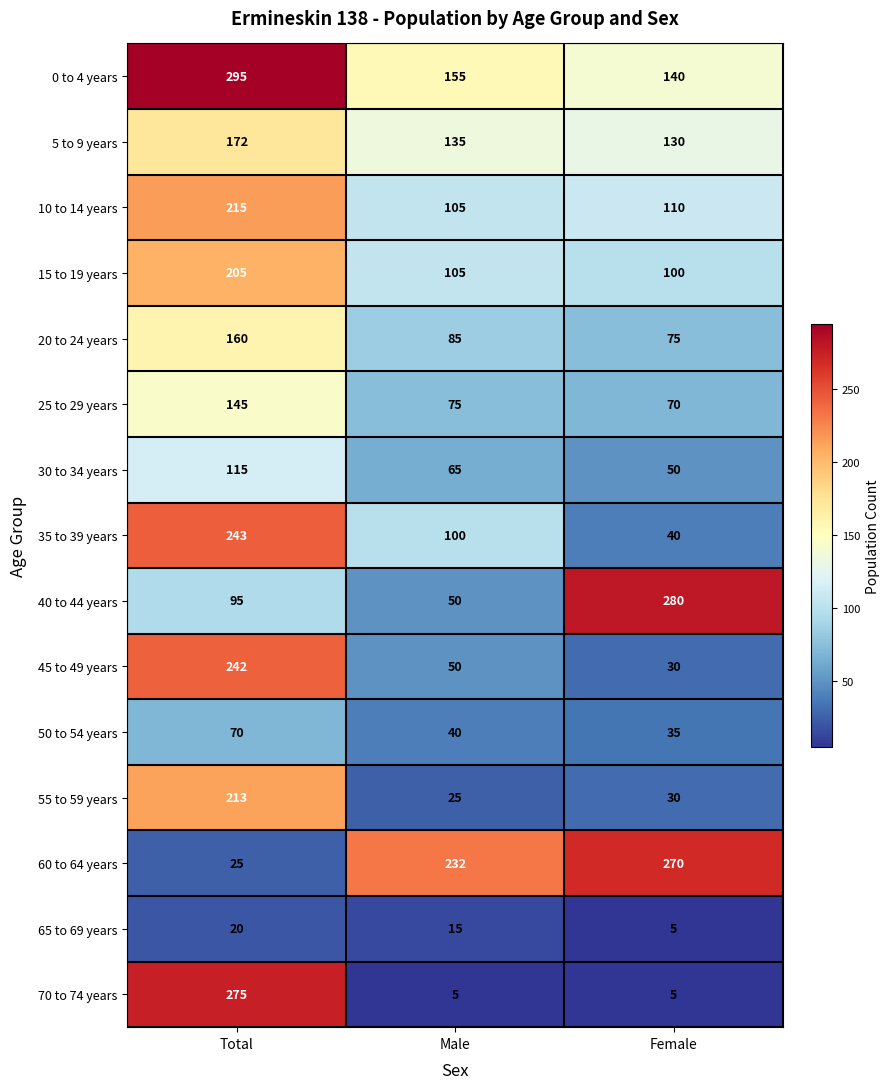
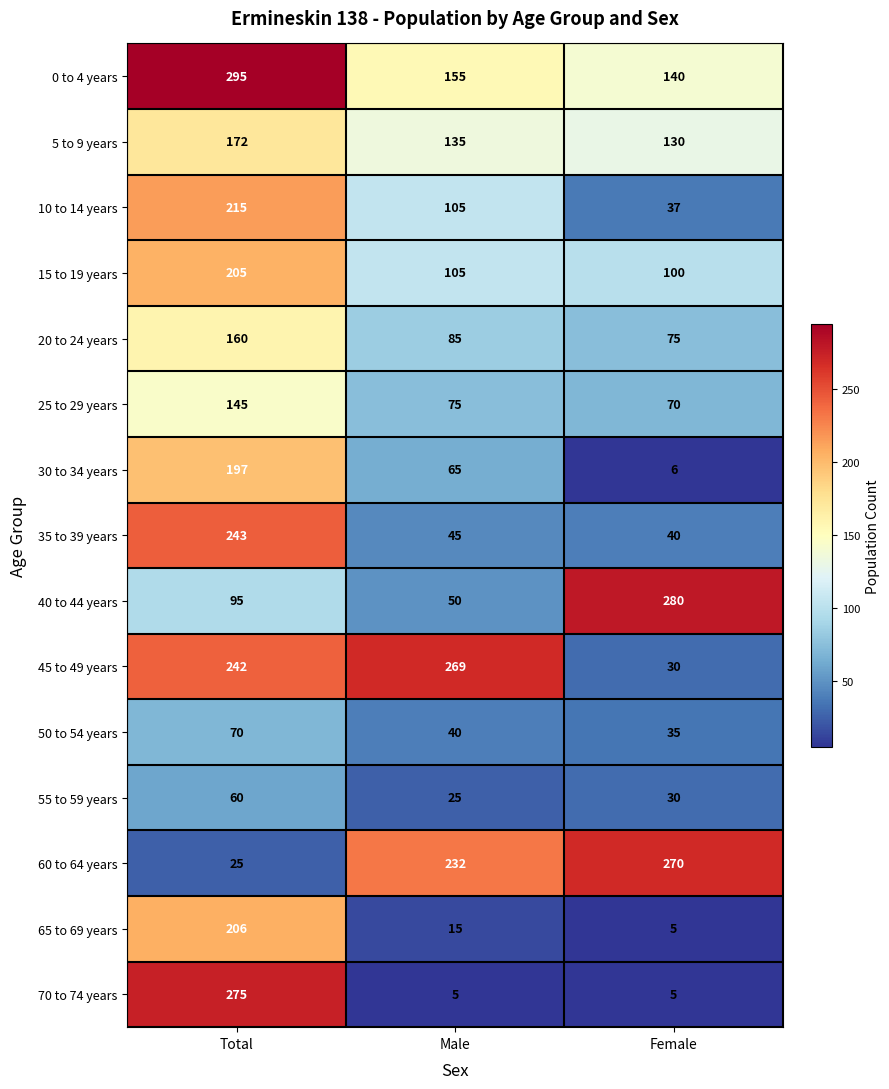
10 to 14 years, Female: 110 -> 37
30 to 34 years, Total: 115 -> 197
30 to 34 years, Female: 50 -> 6
35 to 39 years, Male: 100 -> 45
45 to 49 years, Male: 50 -> 269
55 to 59 years, Total: 213 -> 60
65 to 69 years, Total: 20 -> 206
